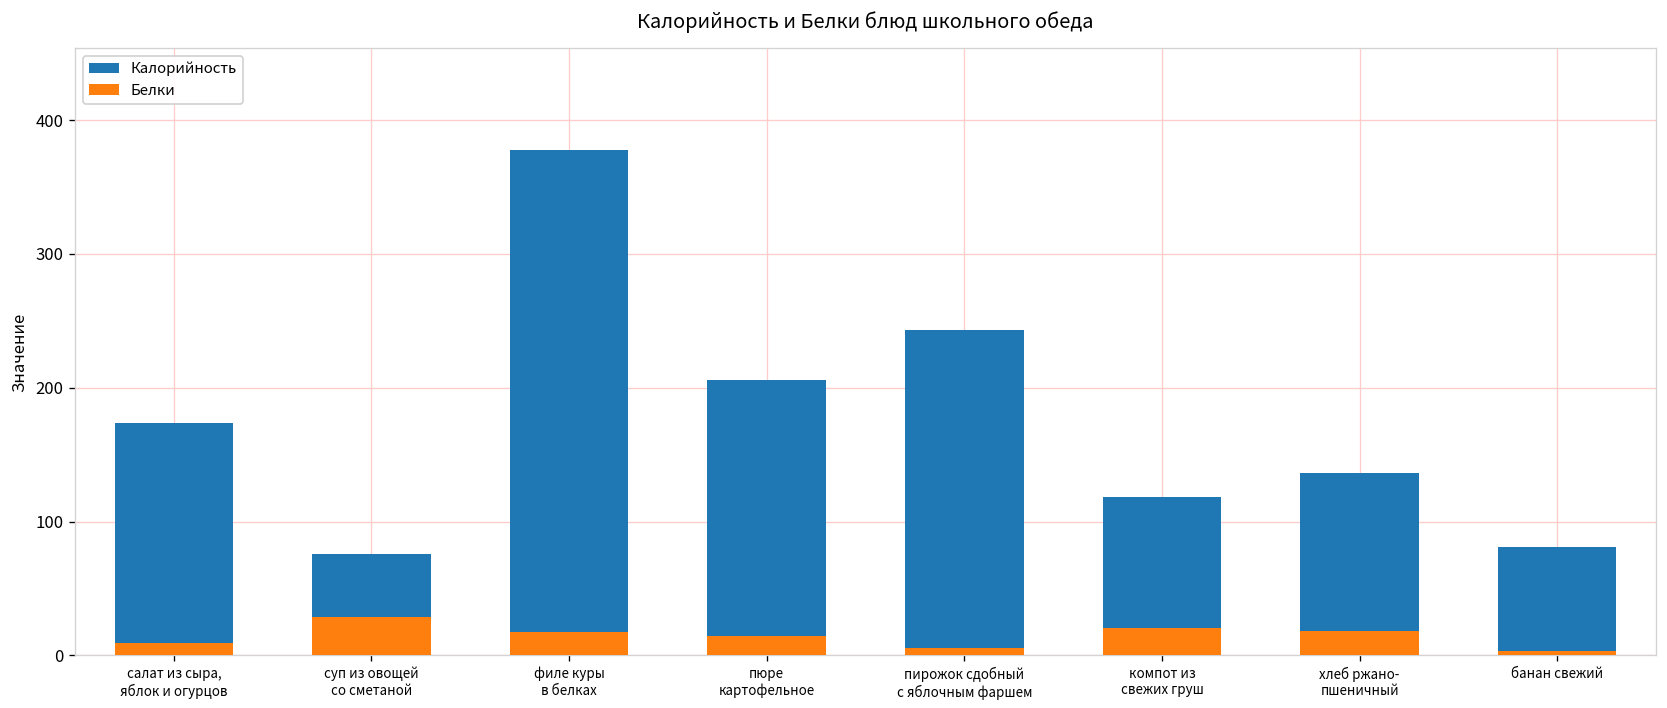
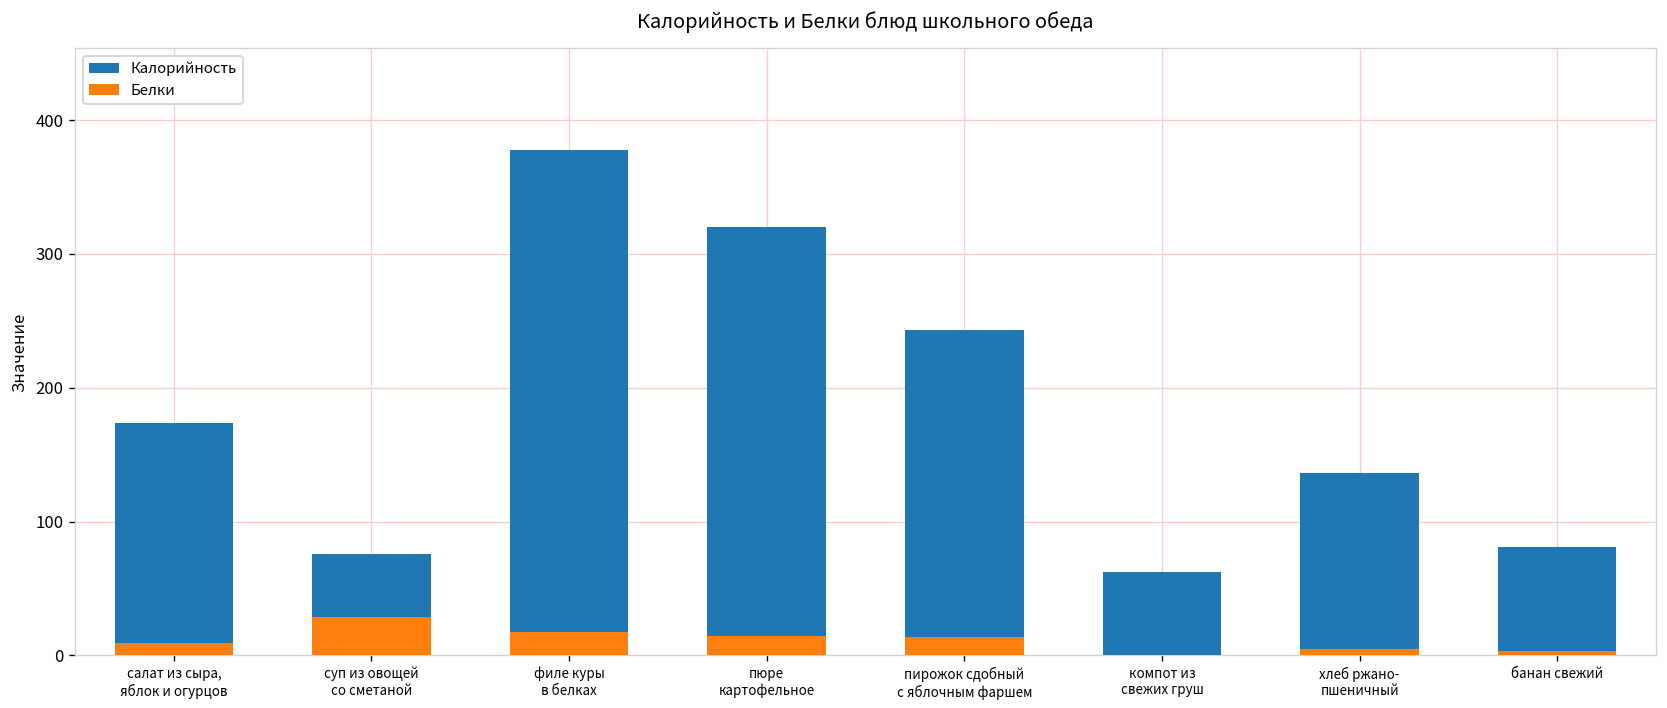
Калорийность, пюре картофельное: 206 -> 320
Белки, пирожок сдобный с яблочным фаршем: 6 -> 14
Калорийность, компот из свежих груш: 118 -> 62
Белки, компот из свежих груш: 21 -> 0
Белки, хлеб ржано- пшеничный: 18 -> 5
